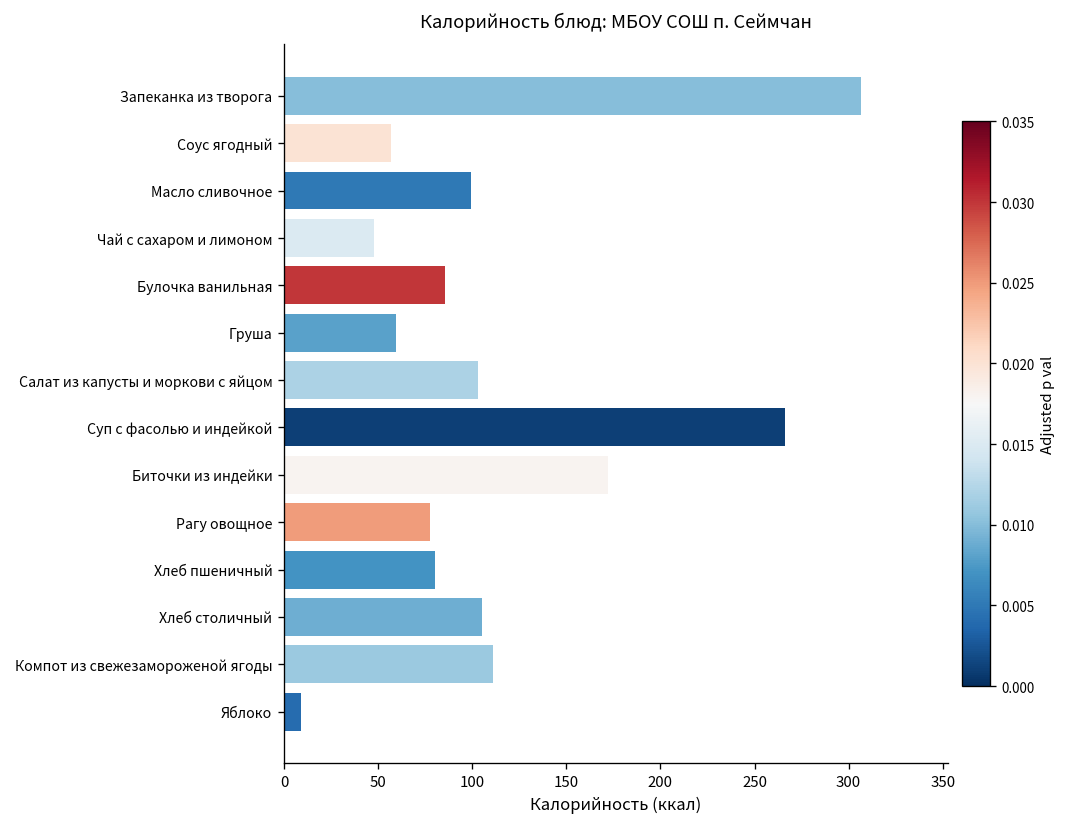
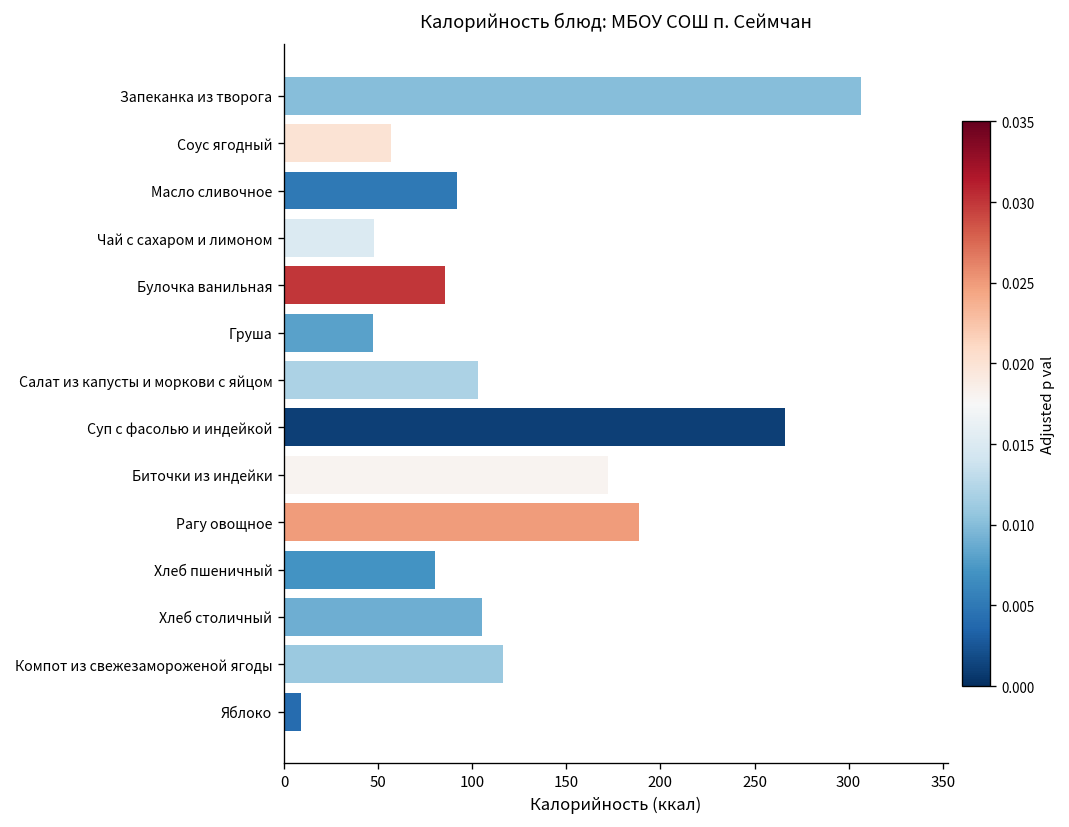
Масло сливочное: 99 -> 92
Груша: 59 -> 47
Рагу овощное: 77 -> 189
Компот из свежезамороженой ягоды: 111 -> 117
